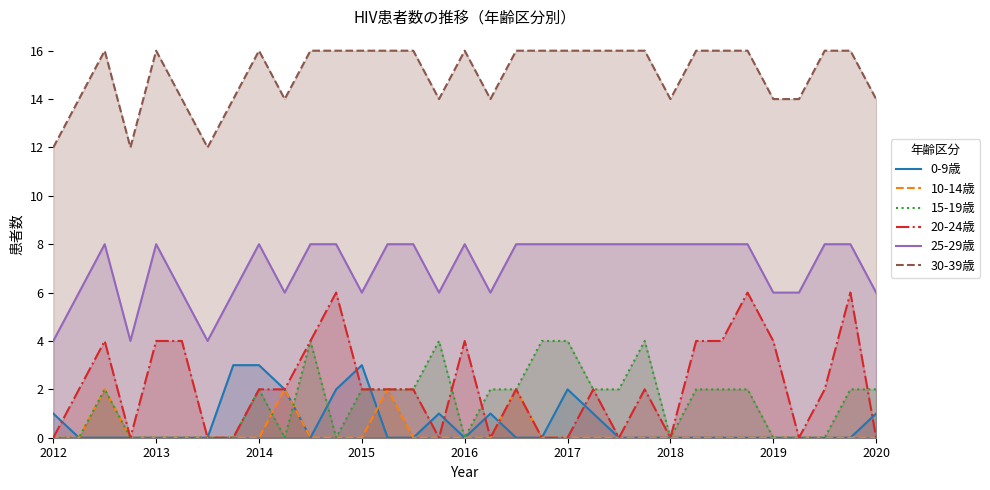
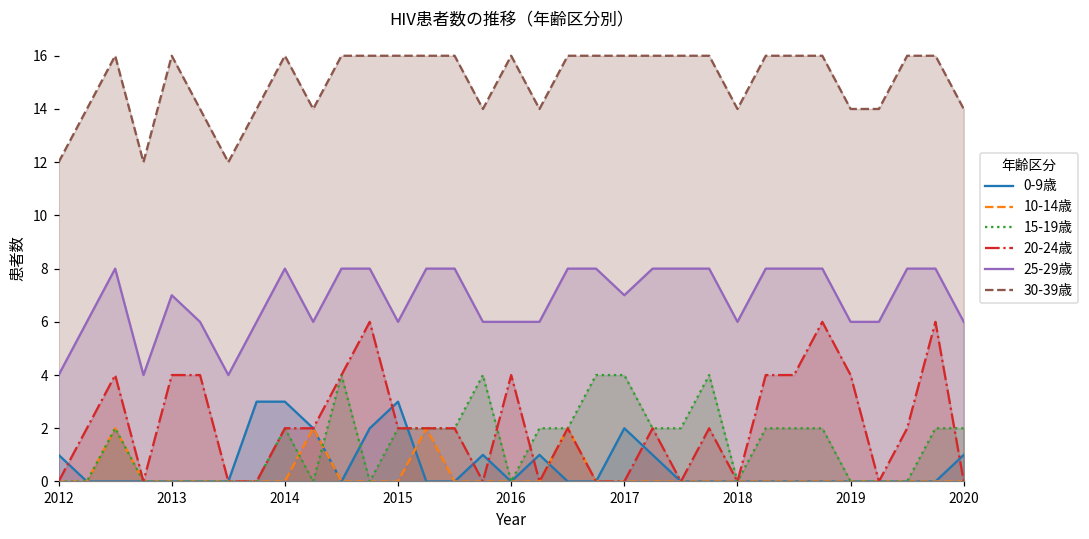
25-29歳, 2013: 8 -> 7
25-29歳, 2016: 8 -> 6
25-29歳, 2017: 8 -> 7
25-29歳, 2018: 8 -> 6
